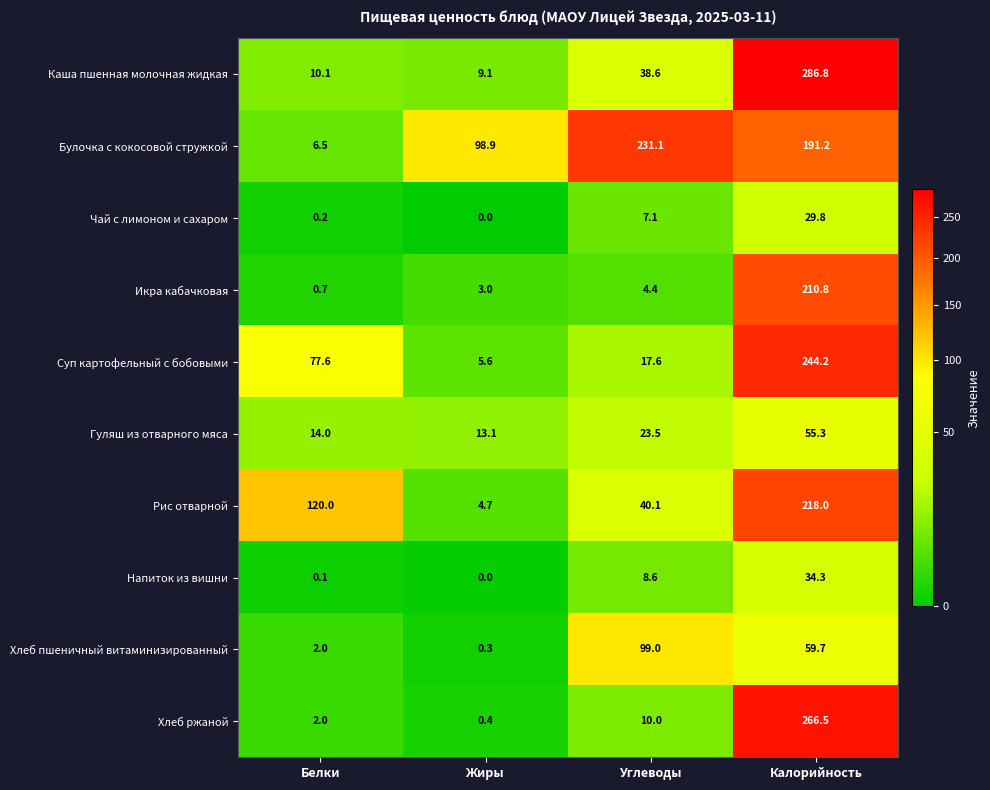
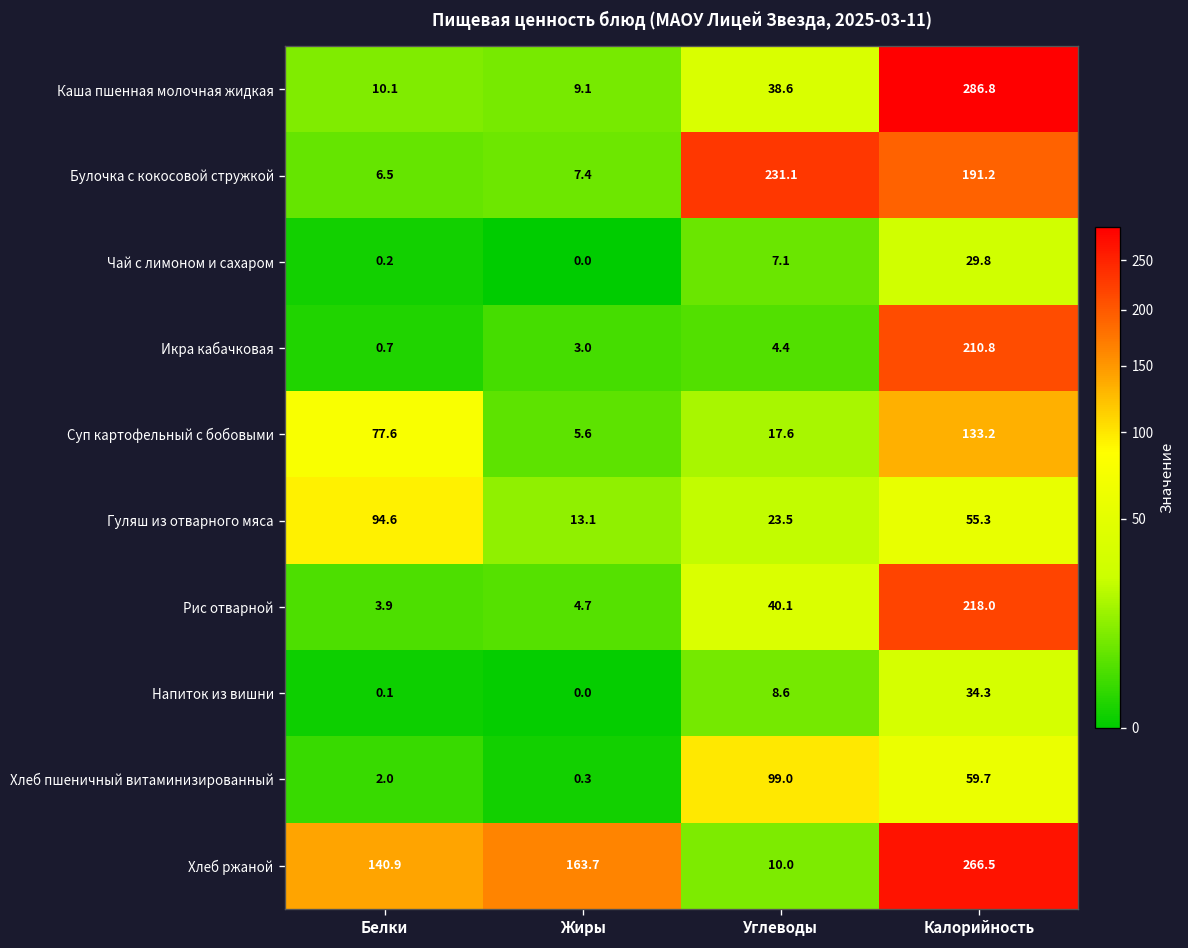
Булочка с кокосовой стружкой, Жиры: 98.9 -> 7.4
Суп картофельный с бобовыми, Калорийность: 244.2 -> 133.2
Гуляш из отварного мяса, Белки: 14.0 -> 94.6
Рис отварной, Белки: 120.0 -> 3.9
Хлеб ржаной, Белки: 2.0 -> 140.9
Хлеб ржаной, Жиры: 0.4 -> 163.7
